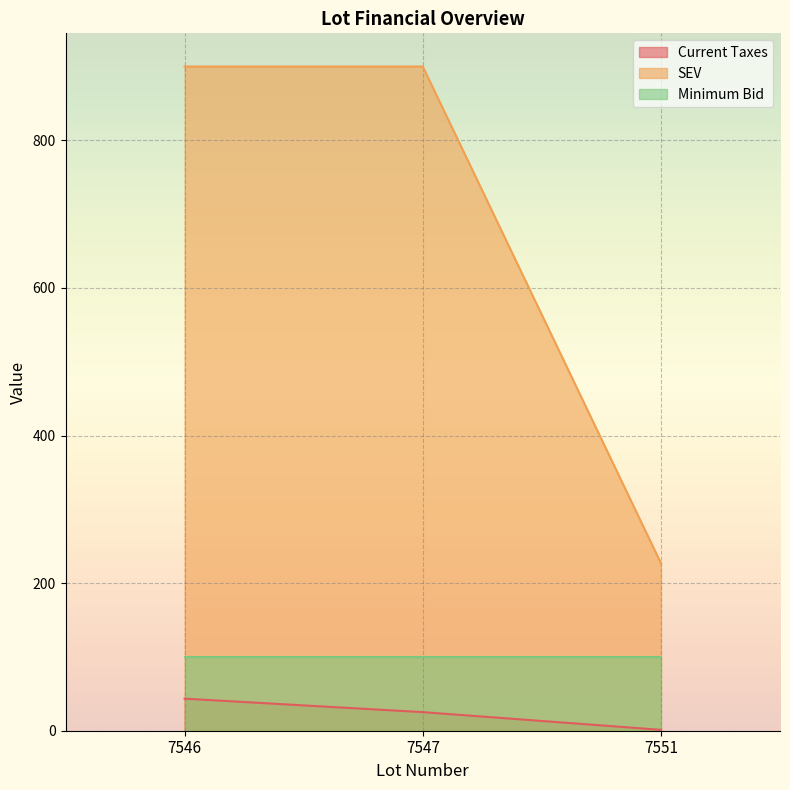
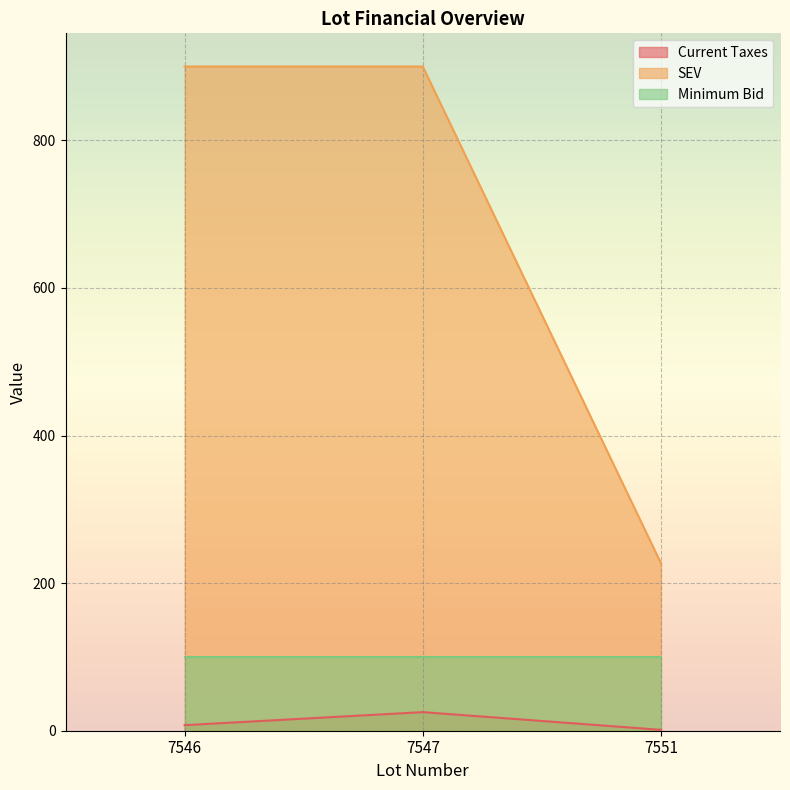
Current Taxes, 7546: 40 -> 10
